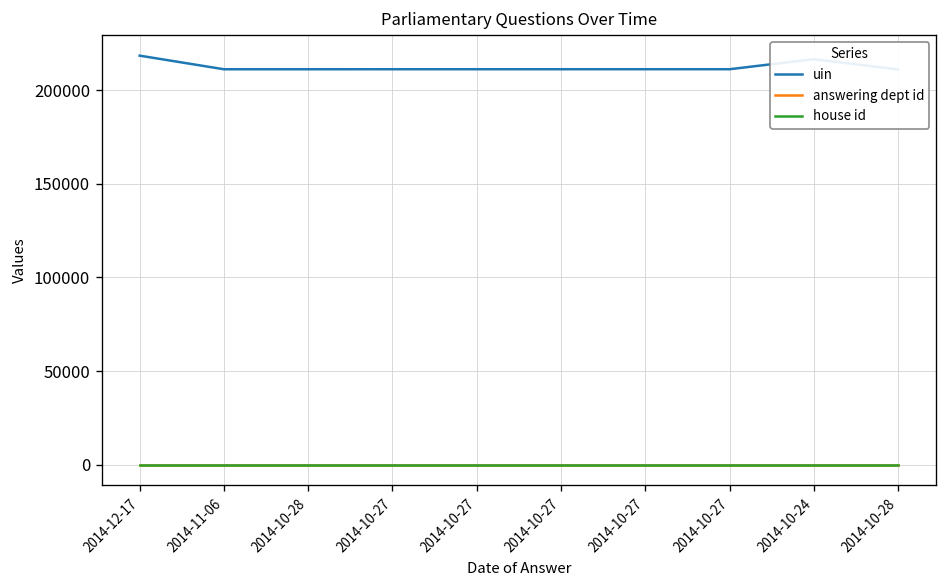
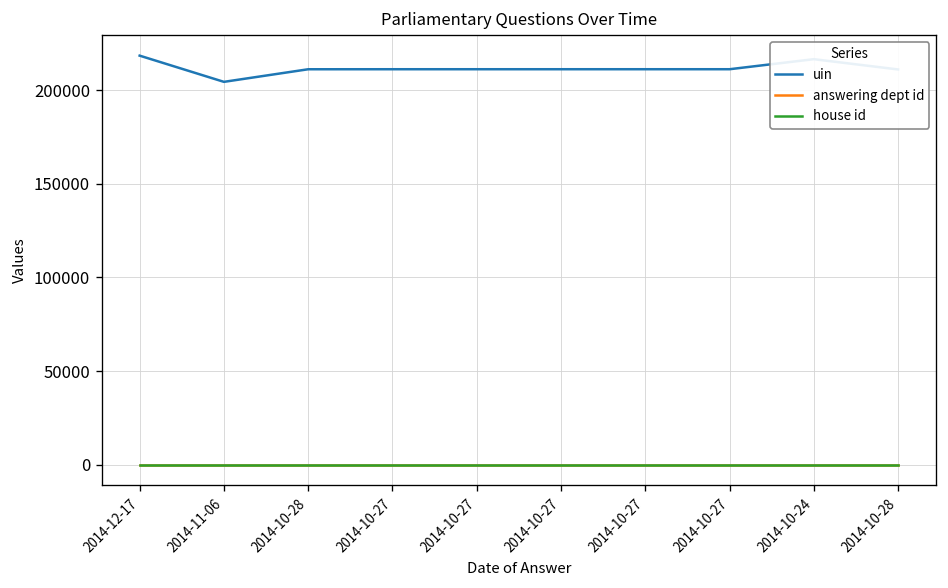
uin, 2014-11-06: 211000 -> 205000
